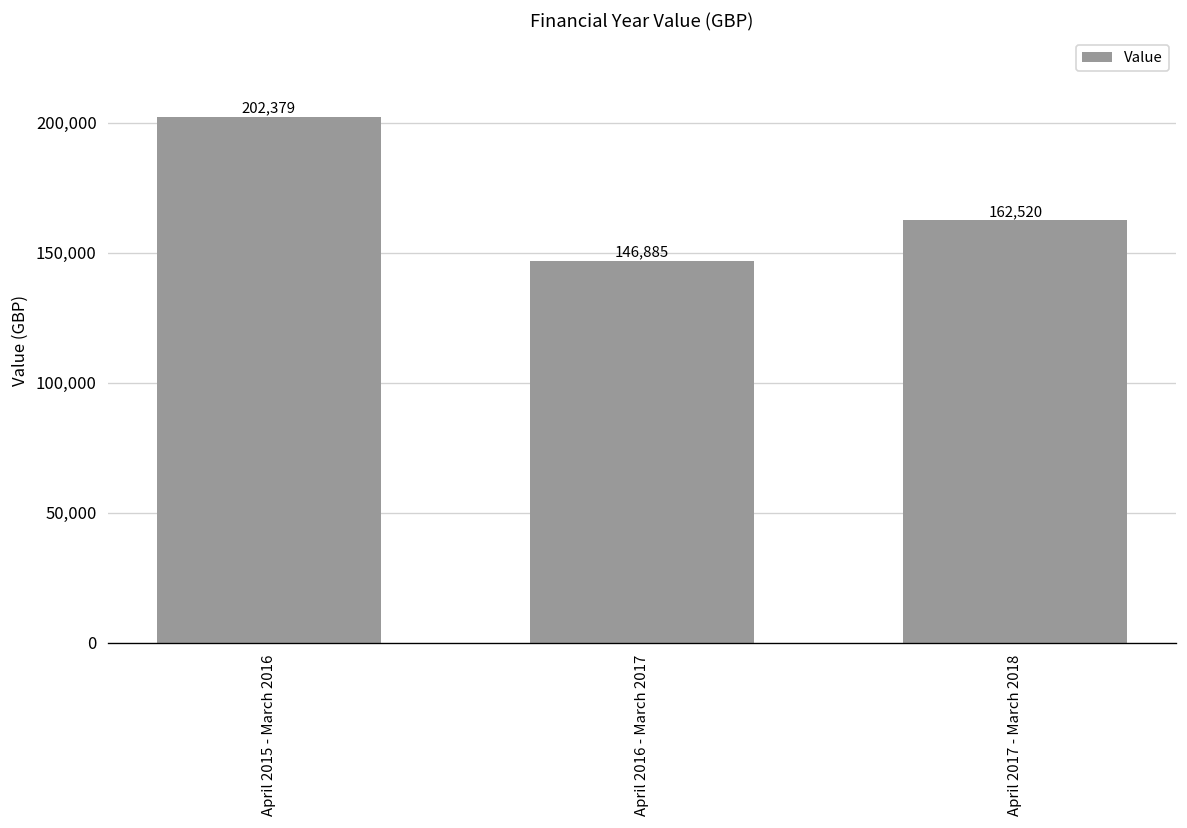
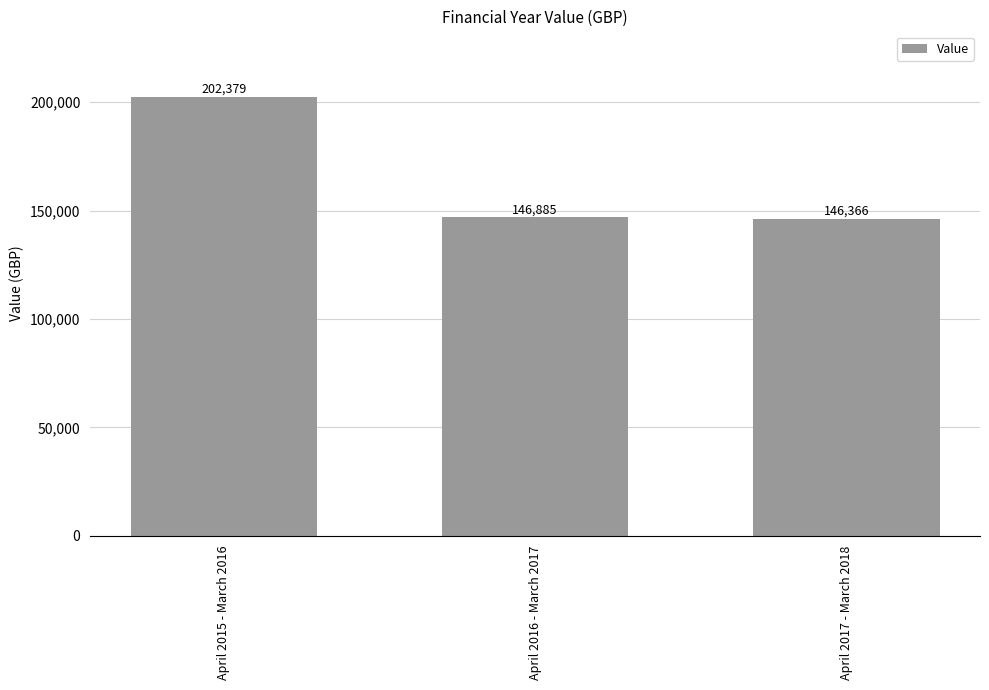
April 2017 - March 2018: 162,520 -> 146,366
